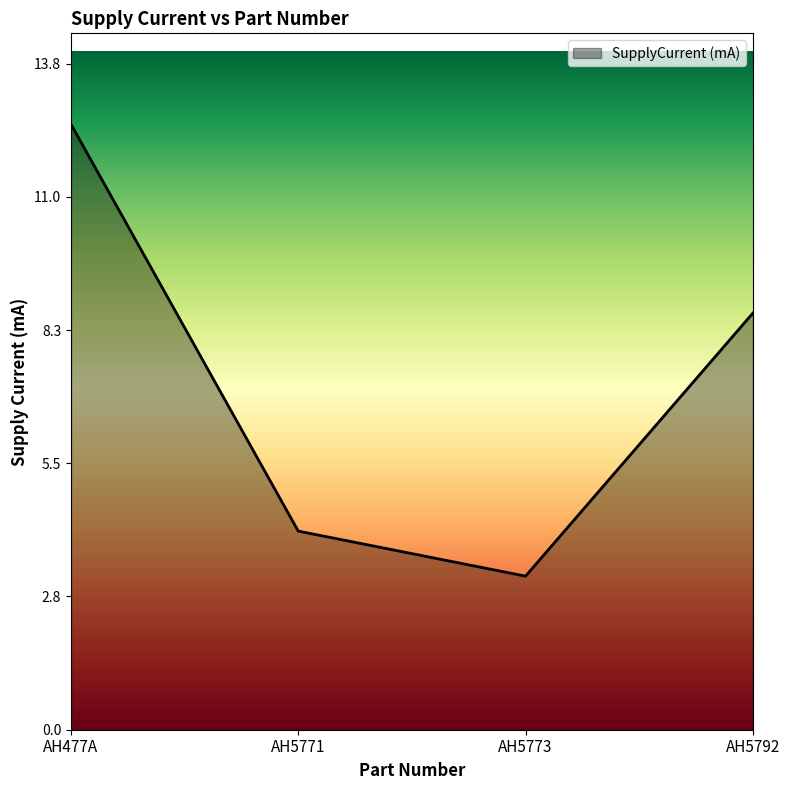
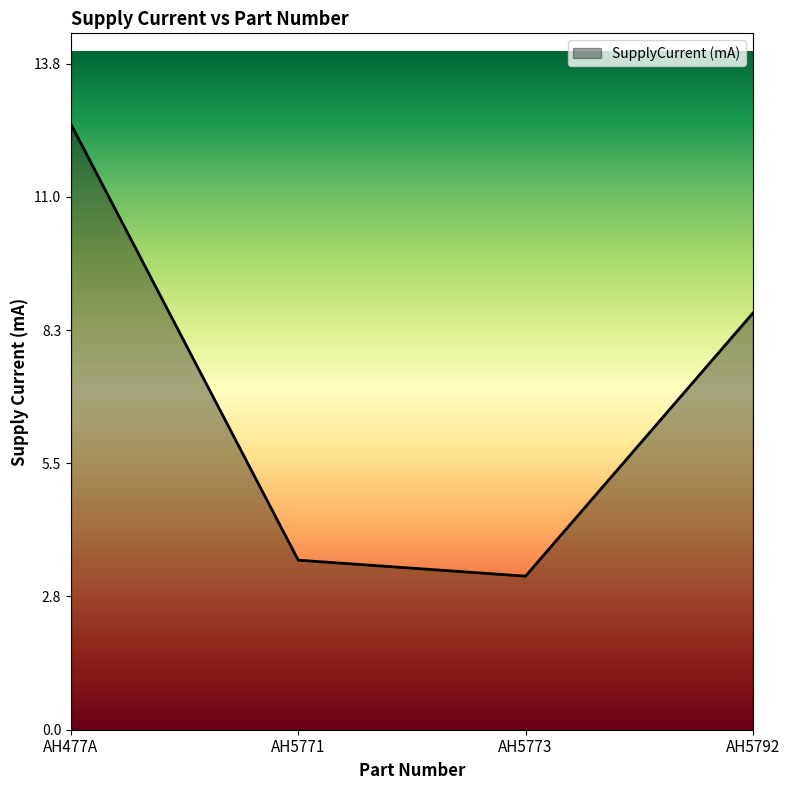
AH5771: 4.1 -> 3.5
